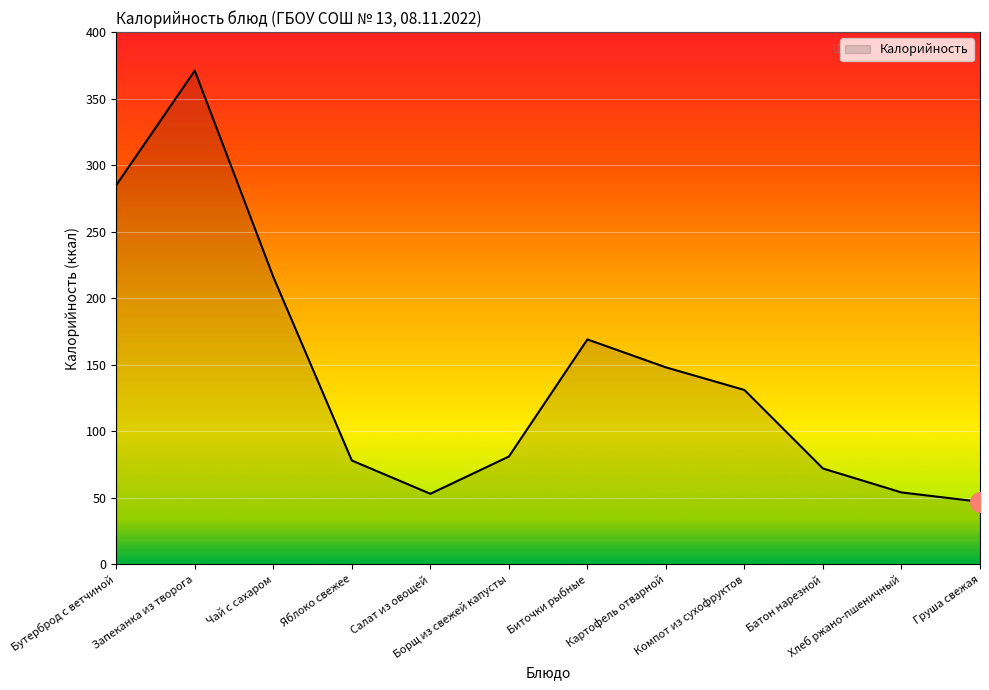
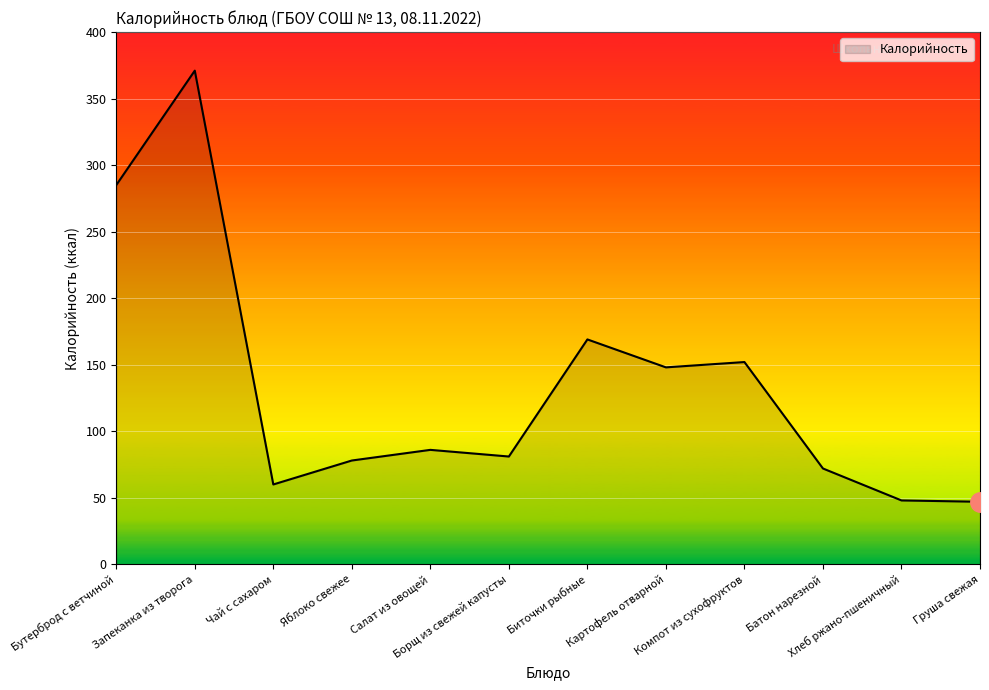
Калорийность, Чай с сахаром: 216 -> 60
Калорийность, Салат из овощей: 53 -> 86
Калорийность, Компот из сухофруктов: 131 -> 152
Калорийность, Хлеб ржано-пшеничный: 54 -> 48
